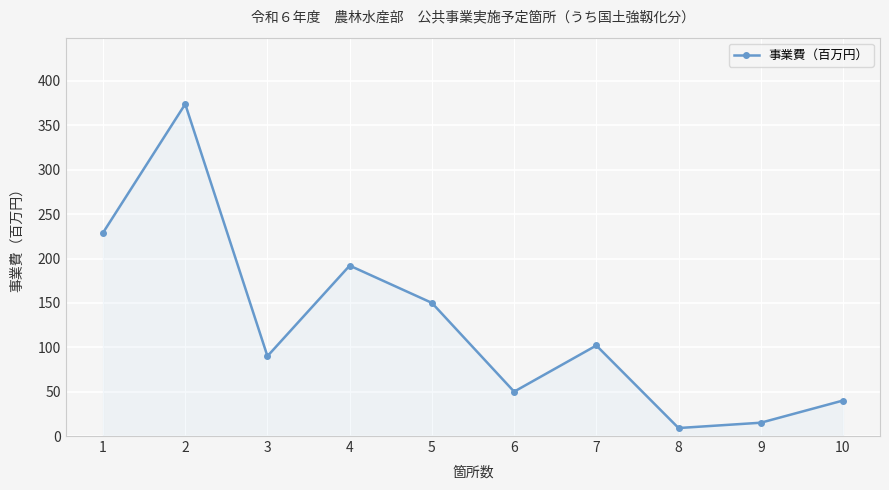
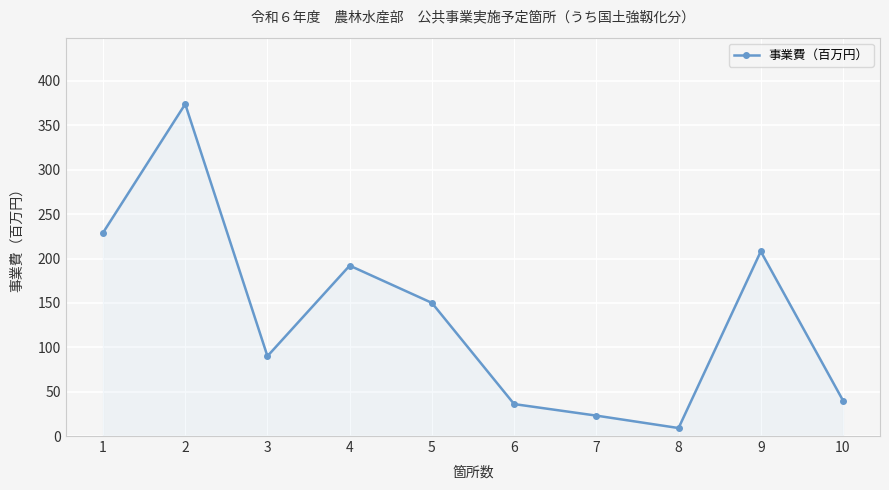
6: 50 -> 40
7: 100 -> 20
9: 20 -> 210
